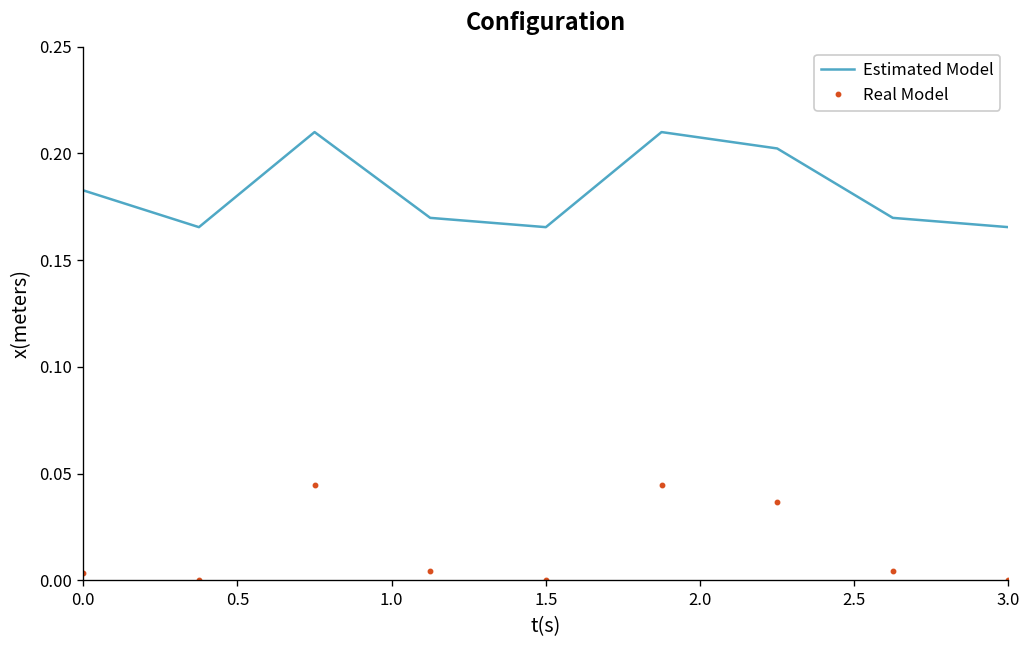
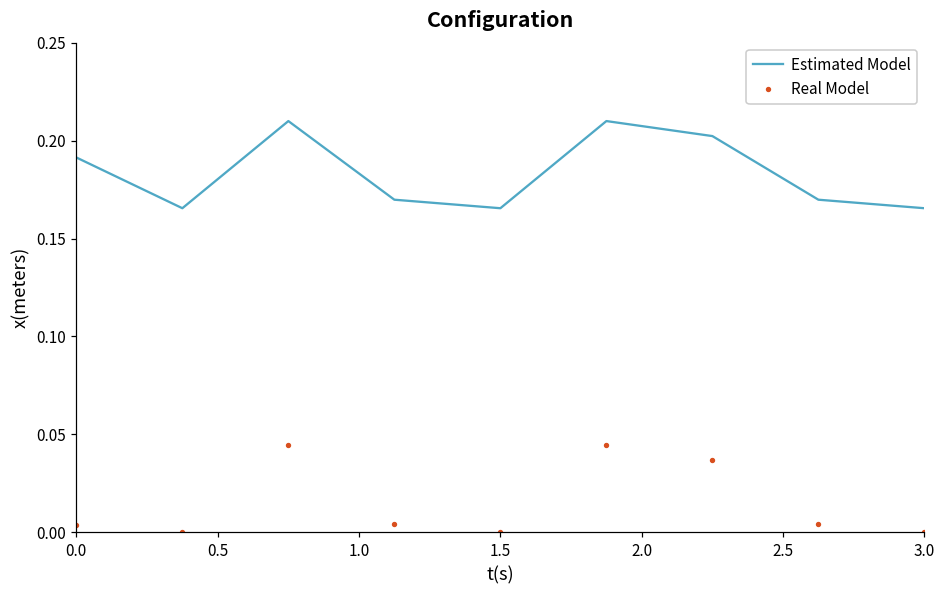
Estimated Model, 0.0: 0.183 -> 0.191
